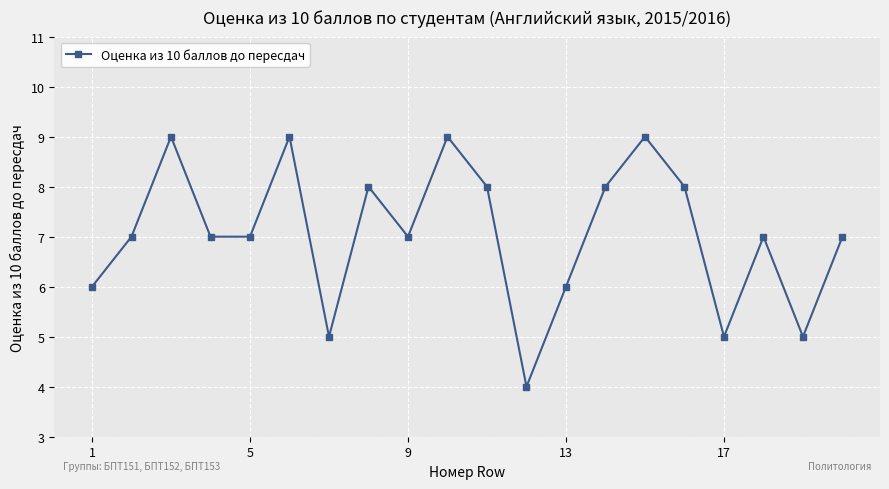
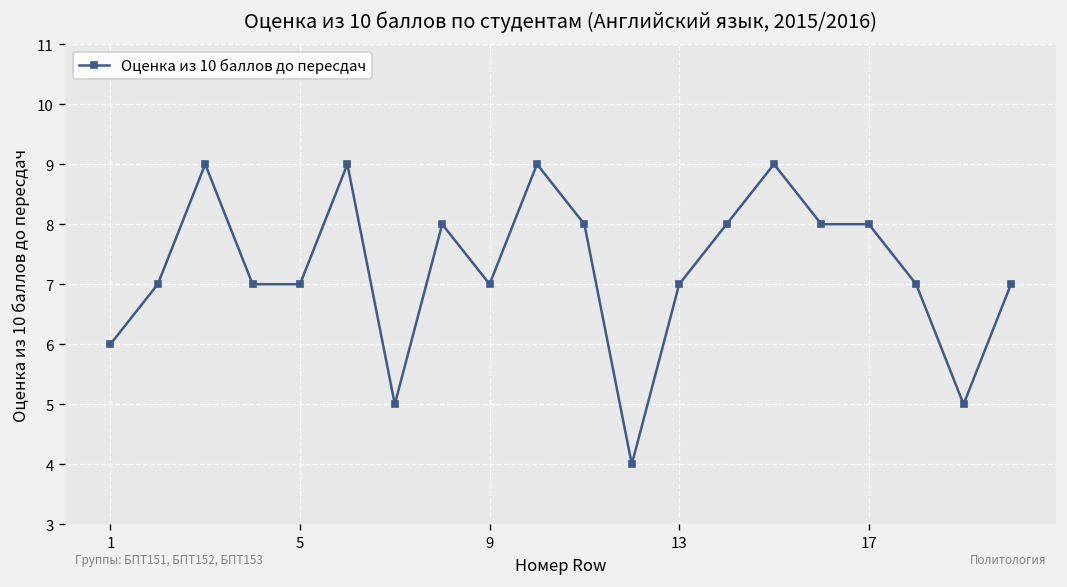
13: 6 -> 7
17: 5 -> 8
